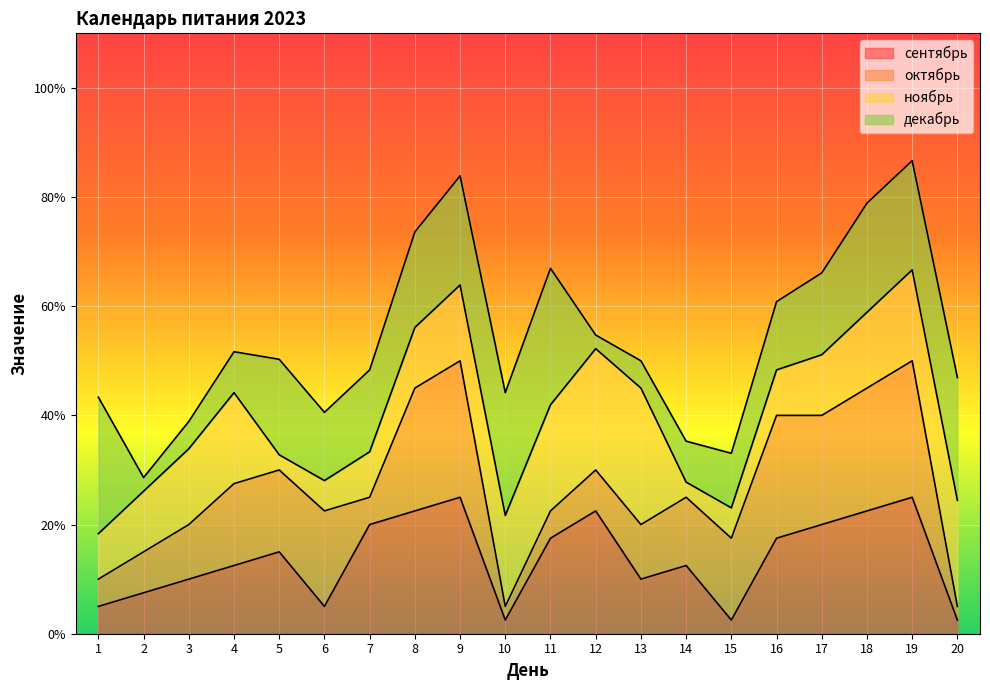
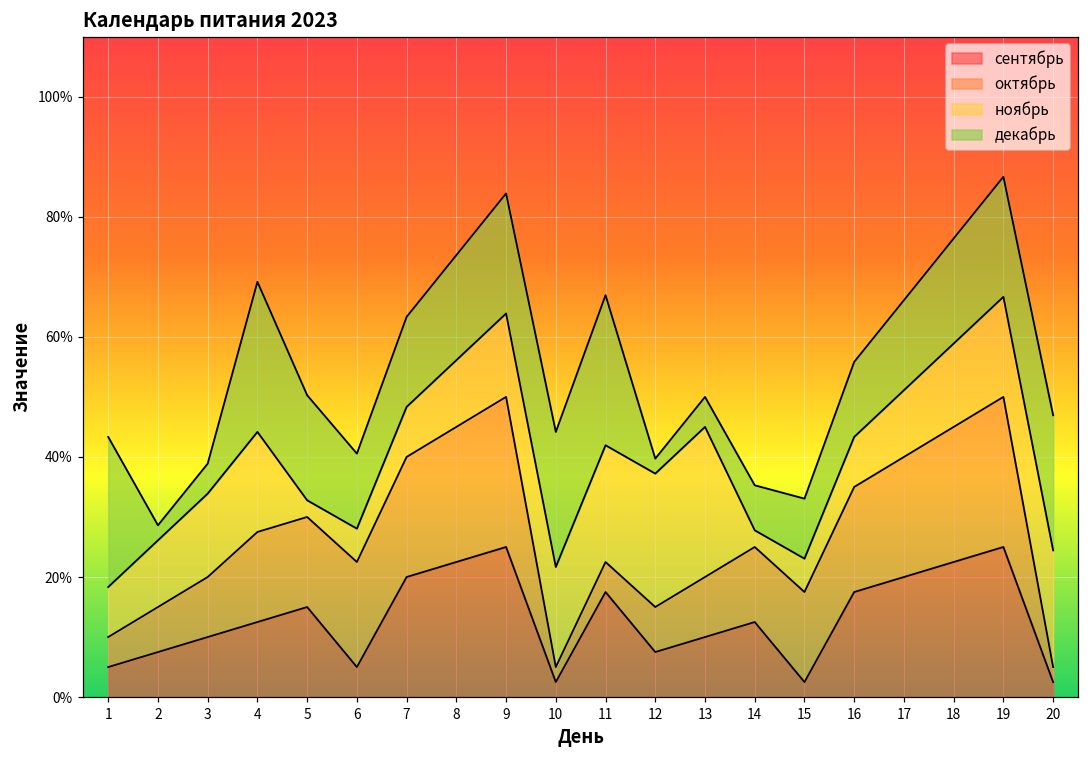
декабрь, 4: 8% -> 25%
октябрь, 7: 5% -> 20%
сентябрь, 12: 23% -> 8%
октябрь, 16: 23% -> 18%
декабрь, 18: 20% -> 18%
